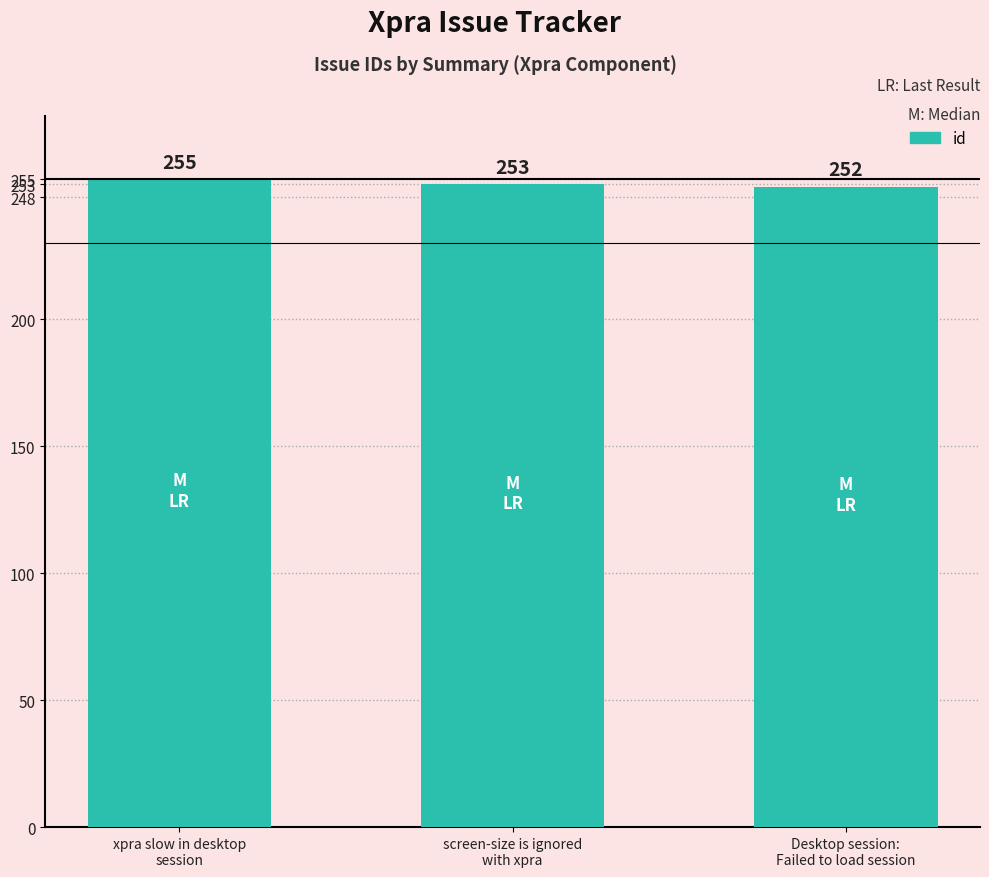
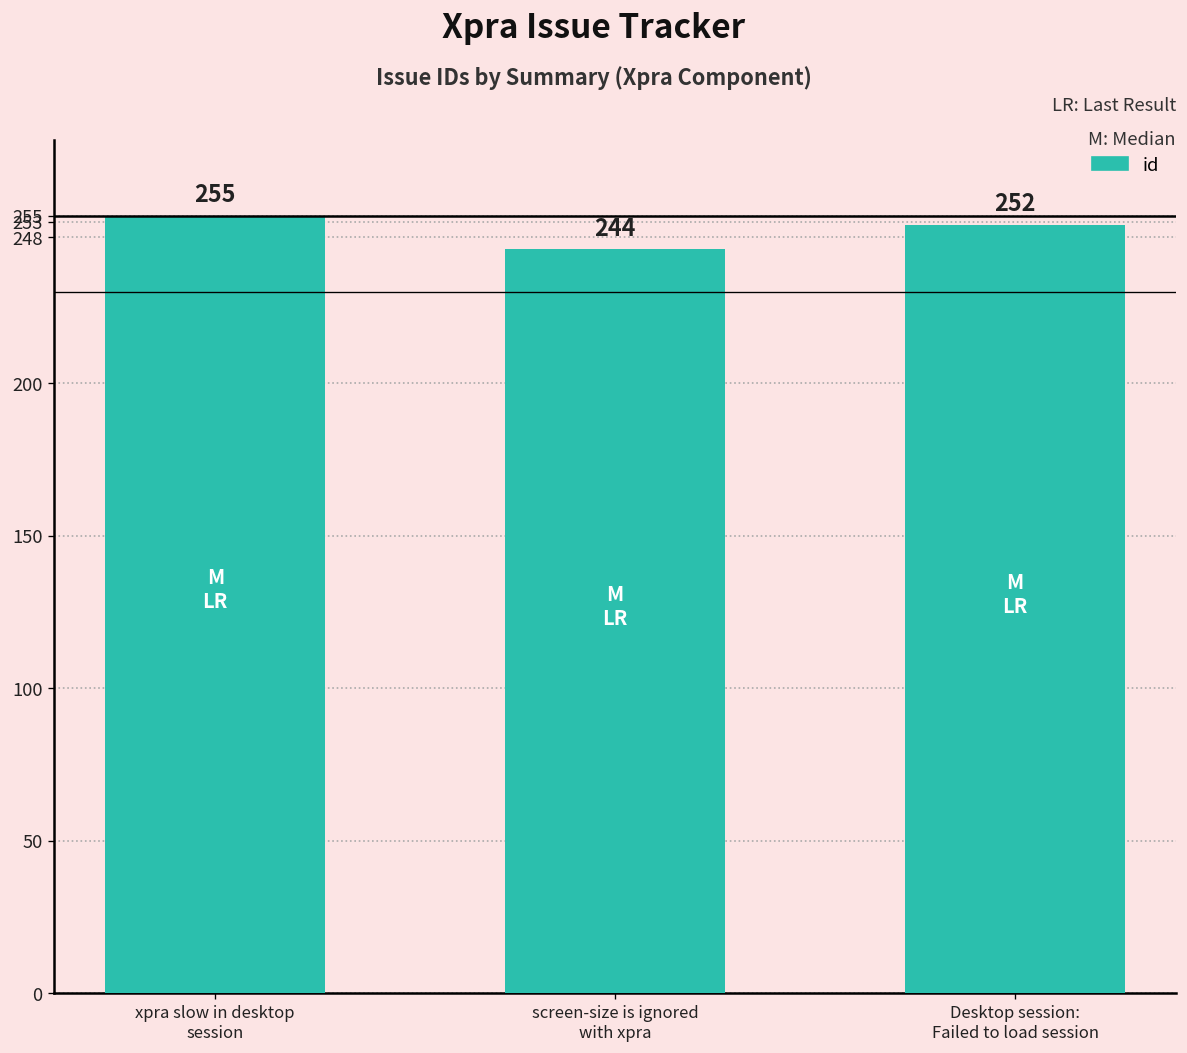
screen-size is ignored with xpra: 253 -> 244
